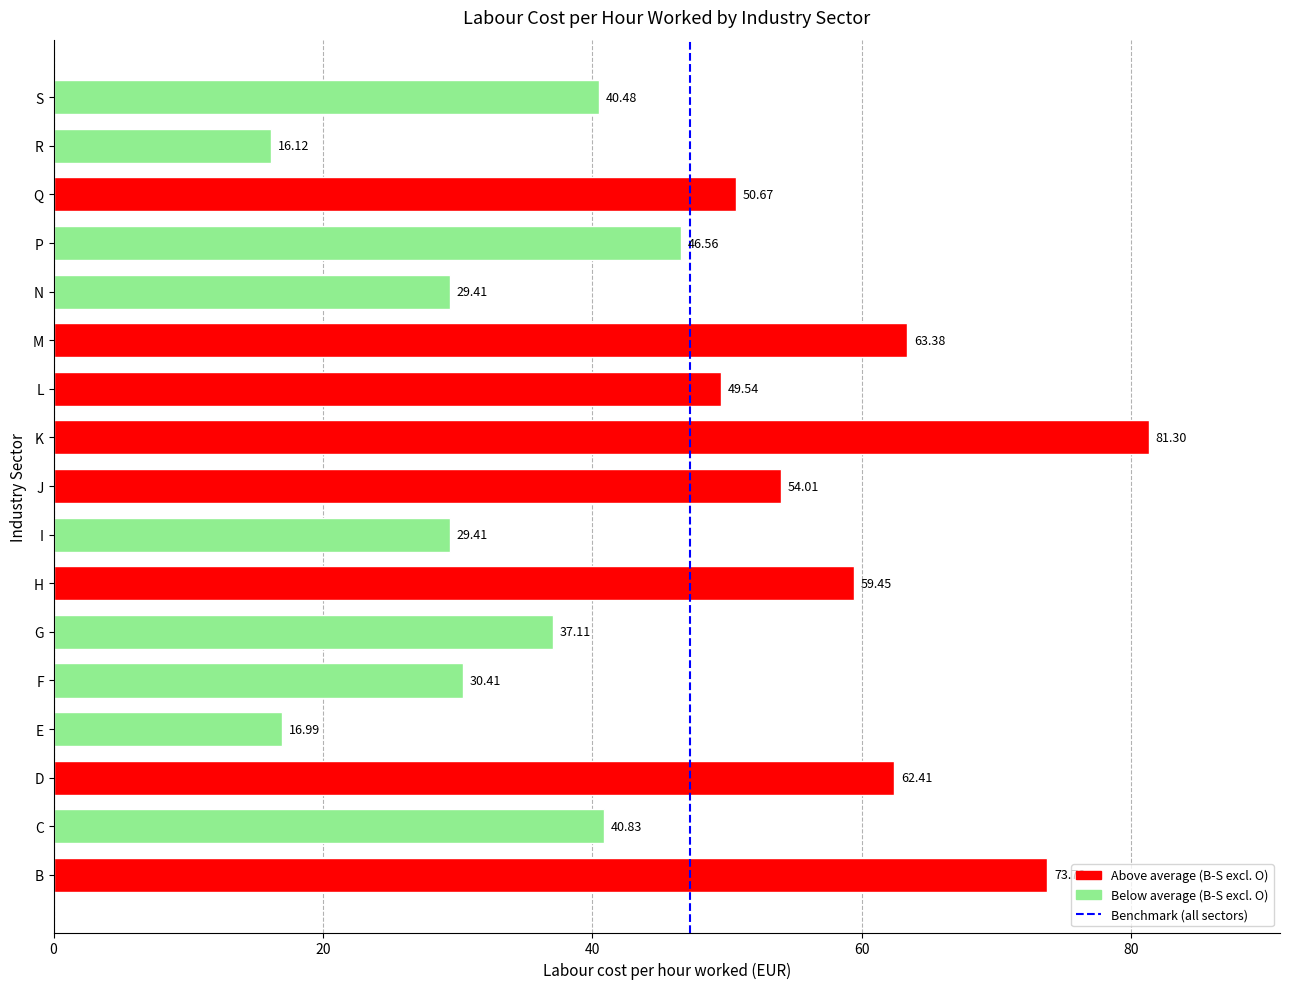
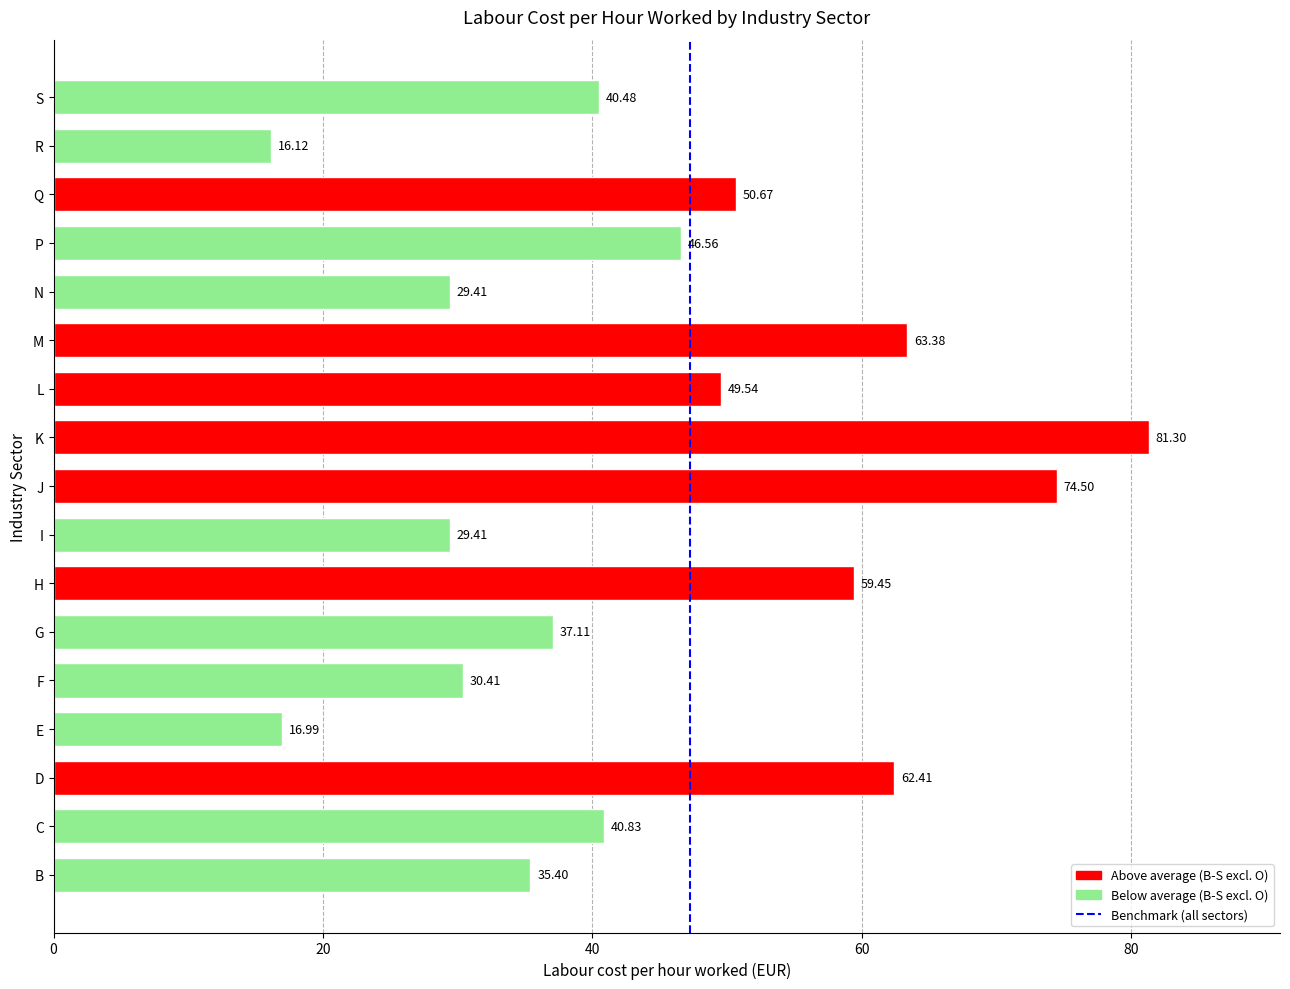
J: 54.01 -> 74.50
B: 73.8 -> 35.4
